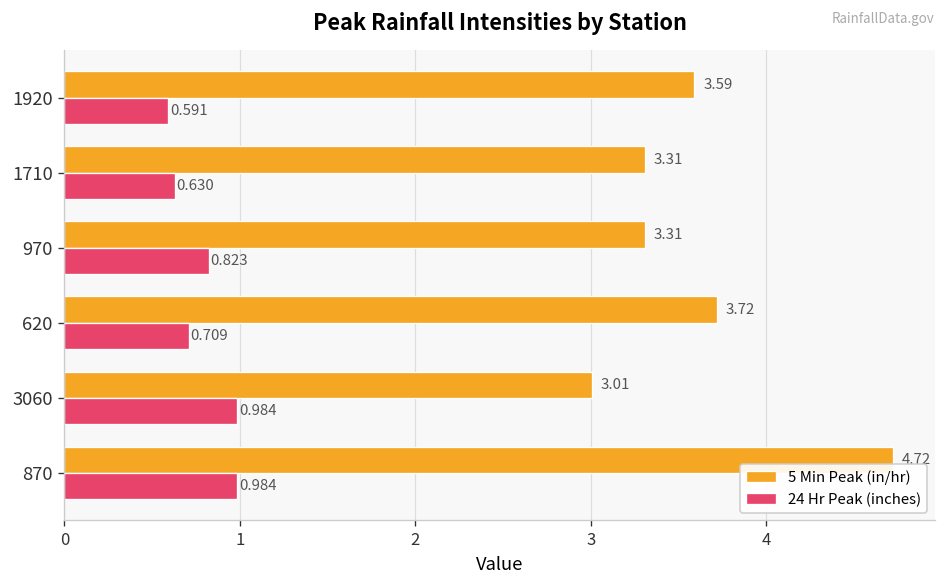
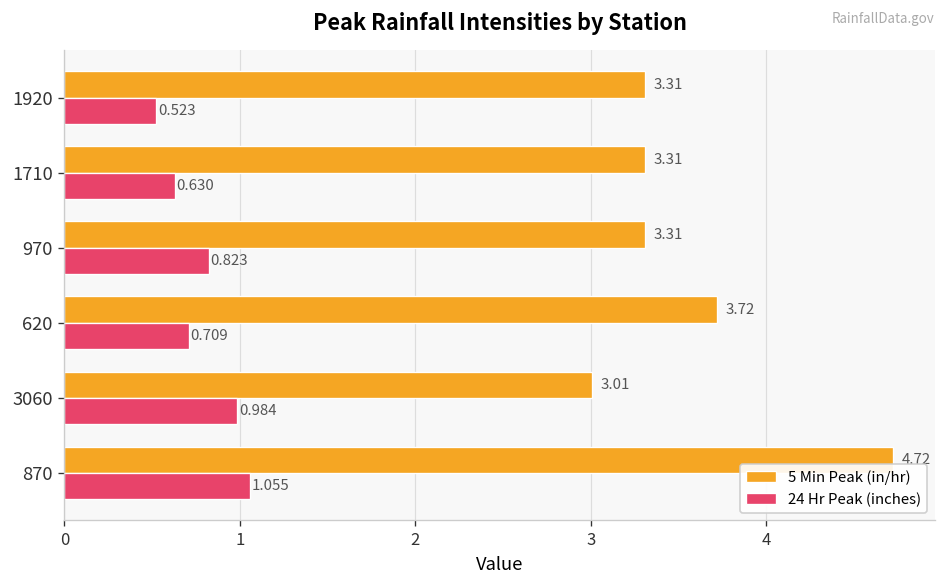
5 Min Peak (in/hr), 1920: 3.59 -> 3.31
24 Hr Peak (inches), 1920: 0.591 -> 0.523
24 Hr Peak (inches), 870: 0.984 -> 1.055
